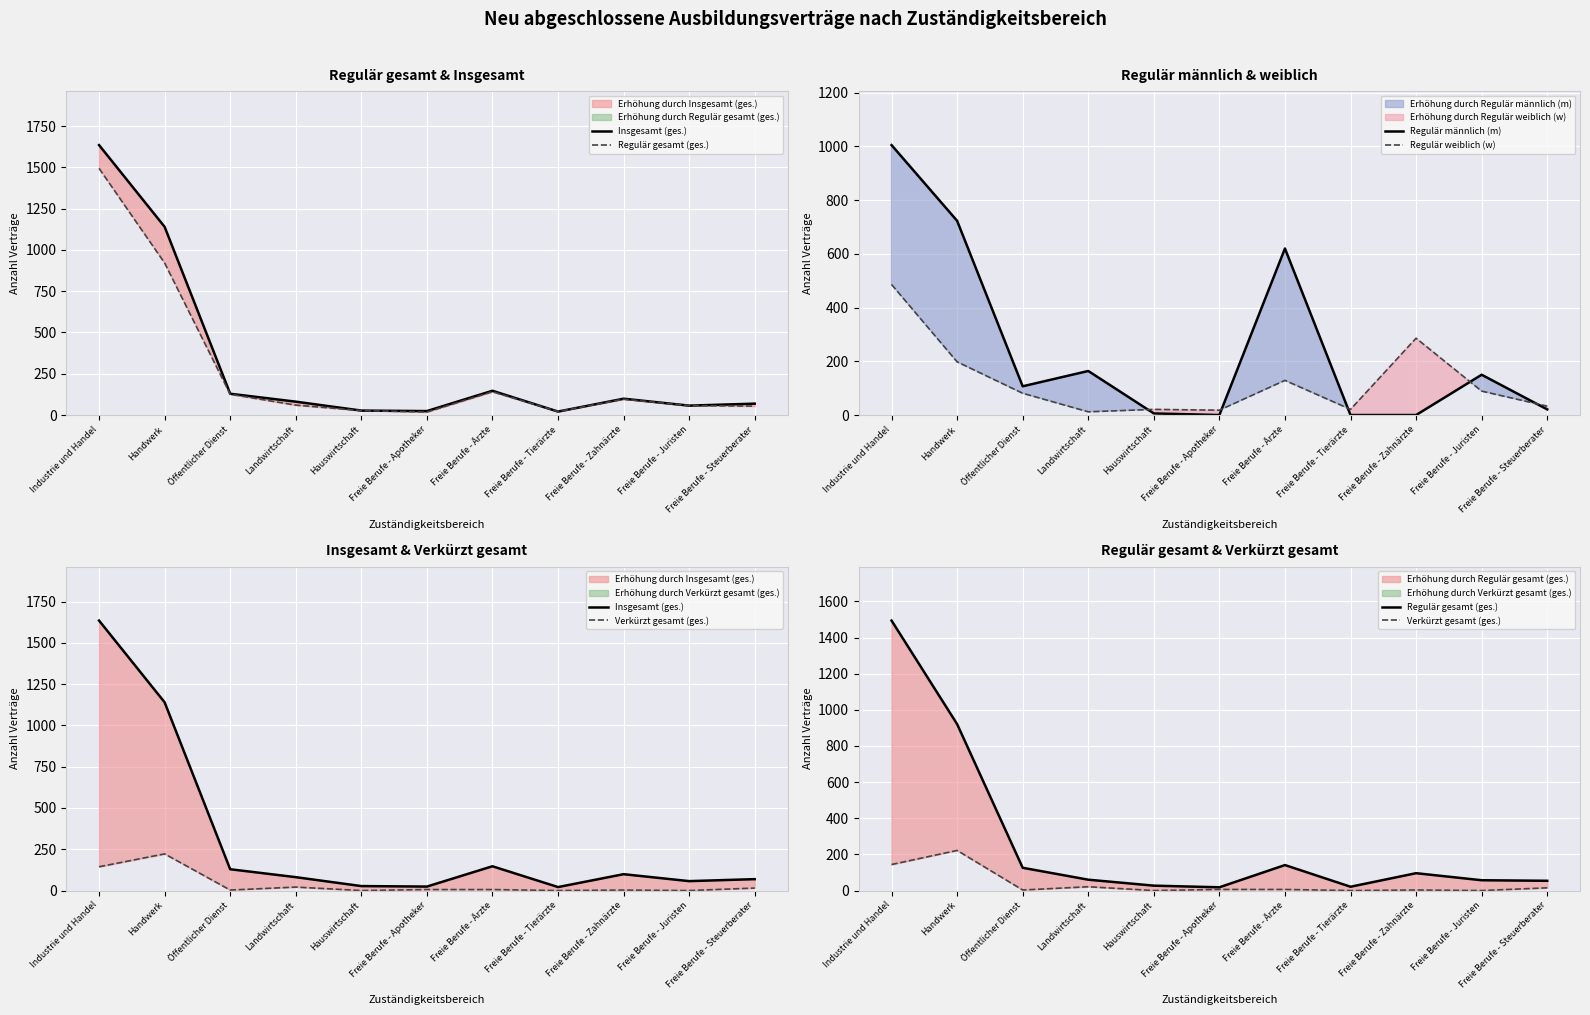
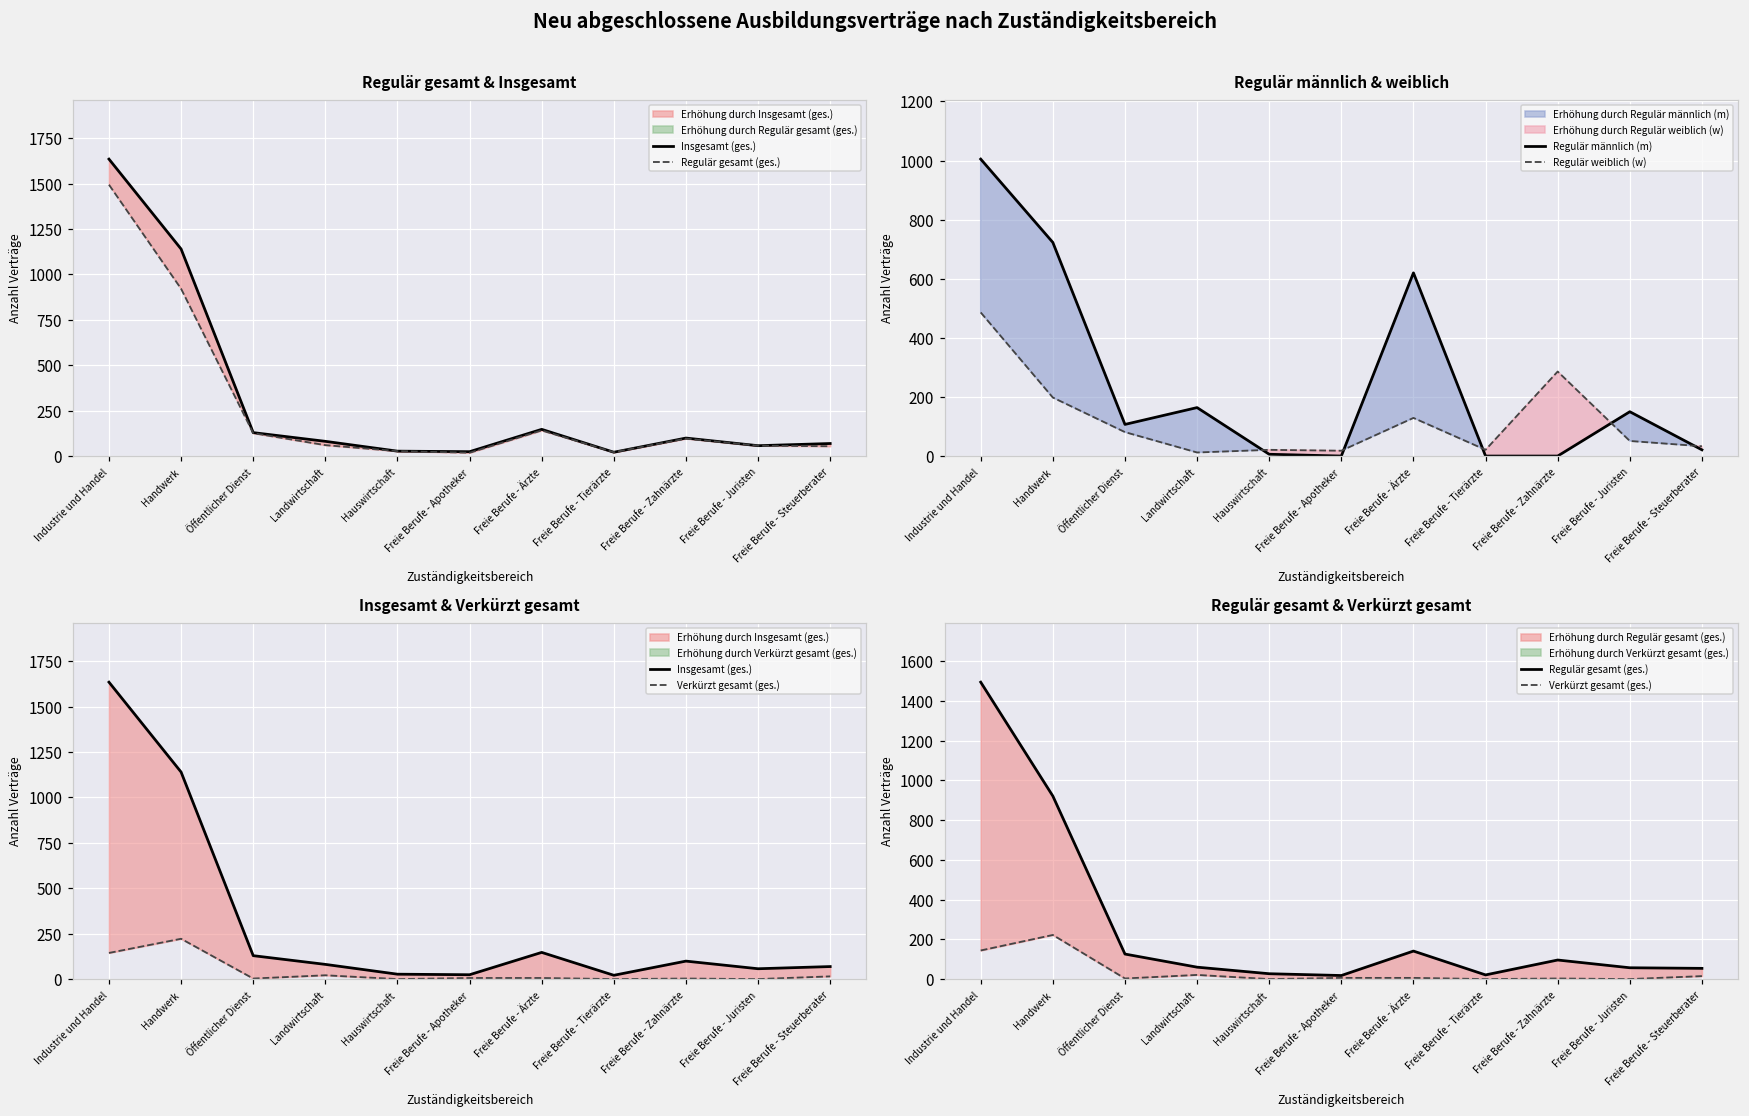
Regulär männlich & weiblich, Regulär weiblich (w), Freie Berufe - Juristen: 90 -> 50
